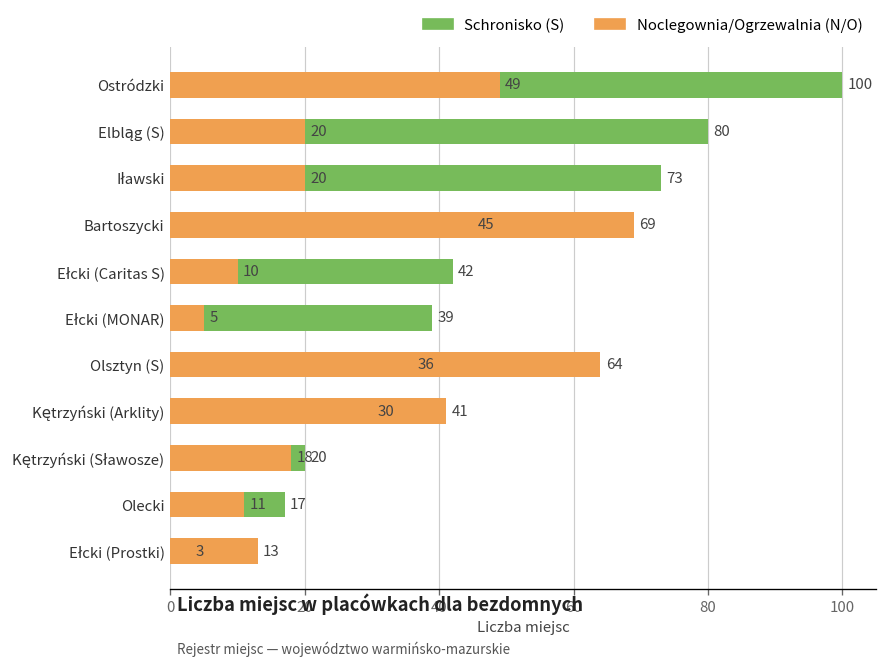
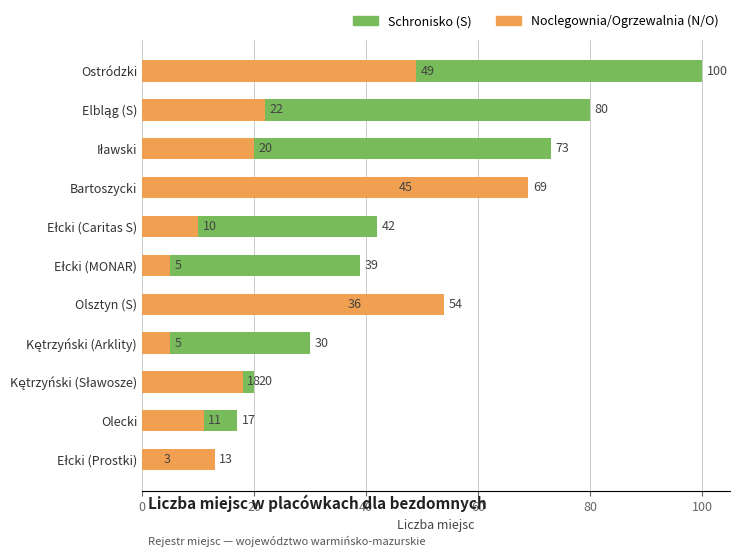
Noclegownia/Ogrzewalnia (N/O), Elbląg (S): 20 -> 22
Noclegownia/Ogrzewalnia (N/O), Olsztyn (S): 64 -> 54
Noclegownia/Ogrzewalnia (N/O), Kętrzyński (Arklity): 41 -> 5
